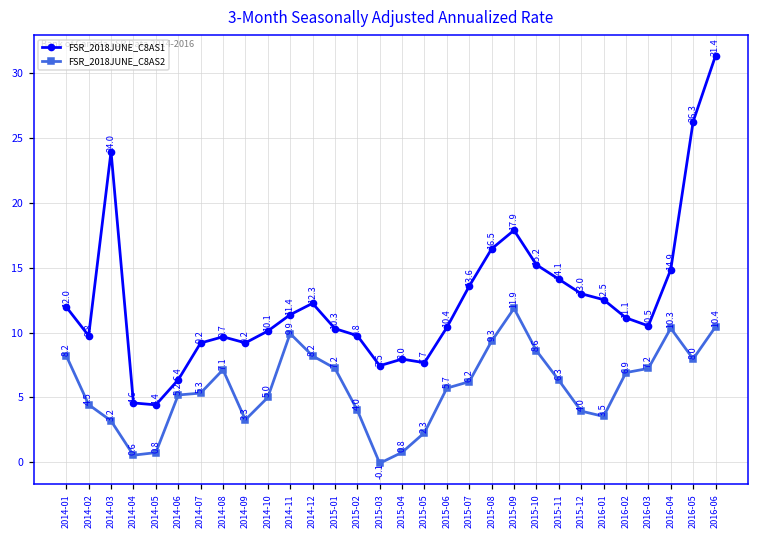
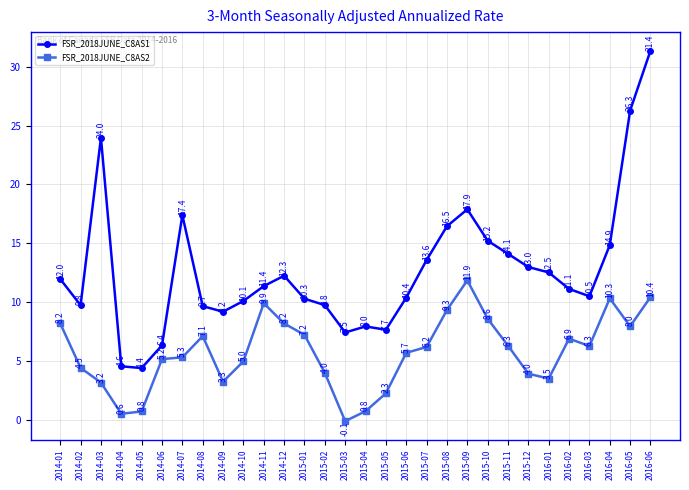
FSR_2018JUNE_C8AS1, 2014-07: 9.2 -> 17.4
FSR_2018JUNE_C8AS2, 2016-03: 7.2 -> 6.3
